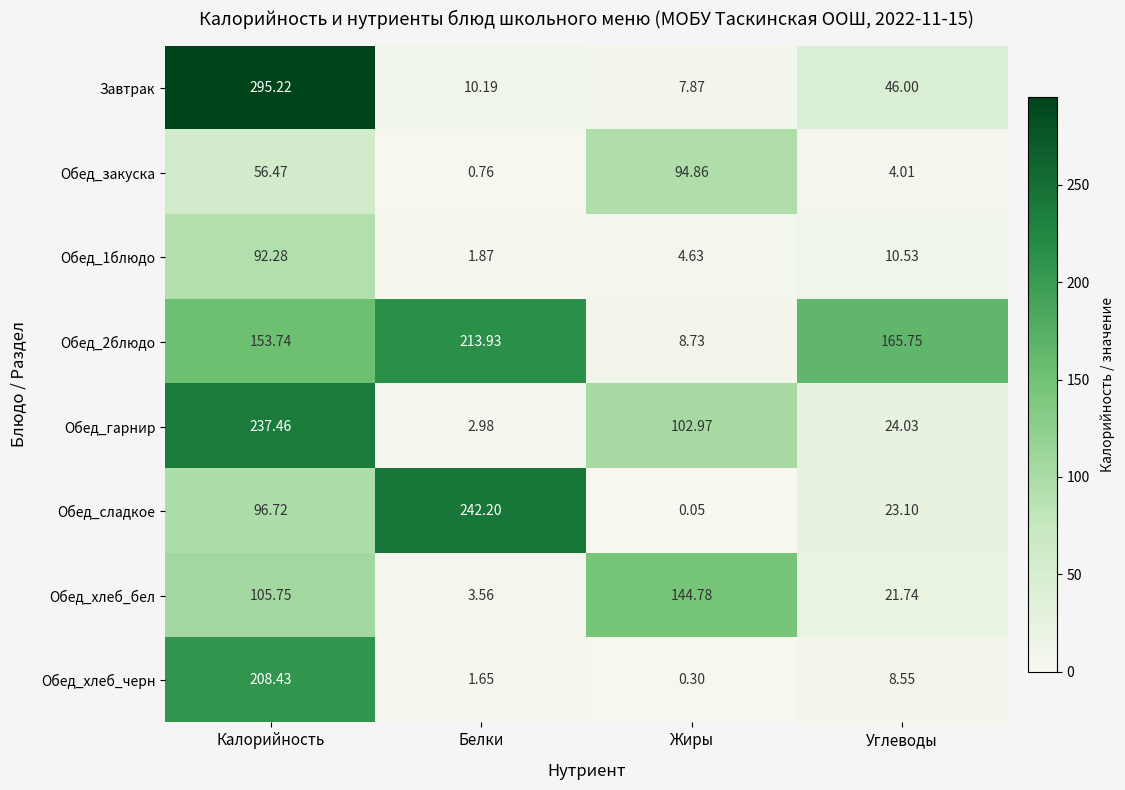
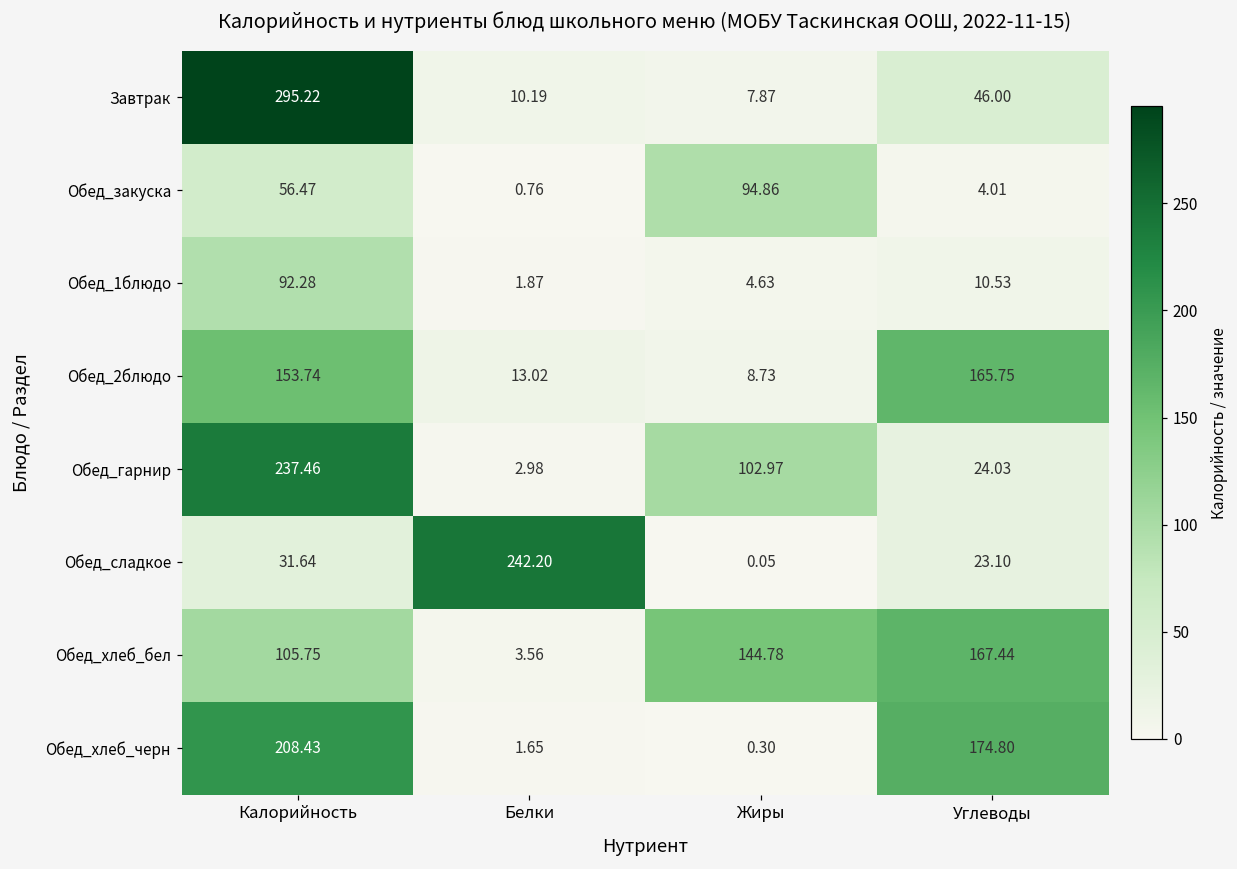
Обед_2блюдо, Белки: 213.93 -> 13.02
Обед_сладкое, Калорийность: 96.72 -> 31.64
Обед_хлеб_бел, Углеводы: 21.74 -> 167.44
Обед_хлеб_черн, Углеводы: 8.55 -> 174.80
